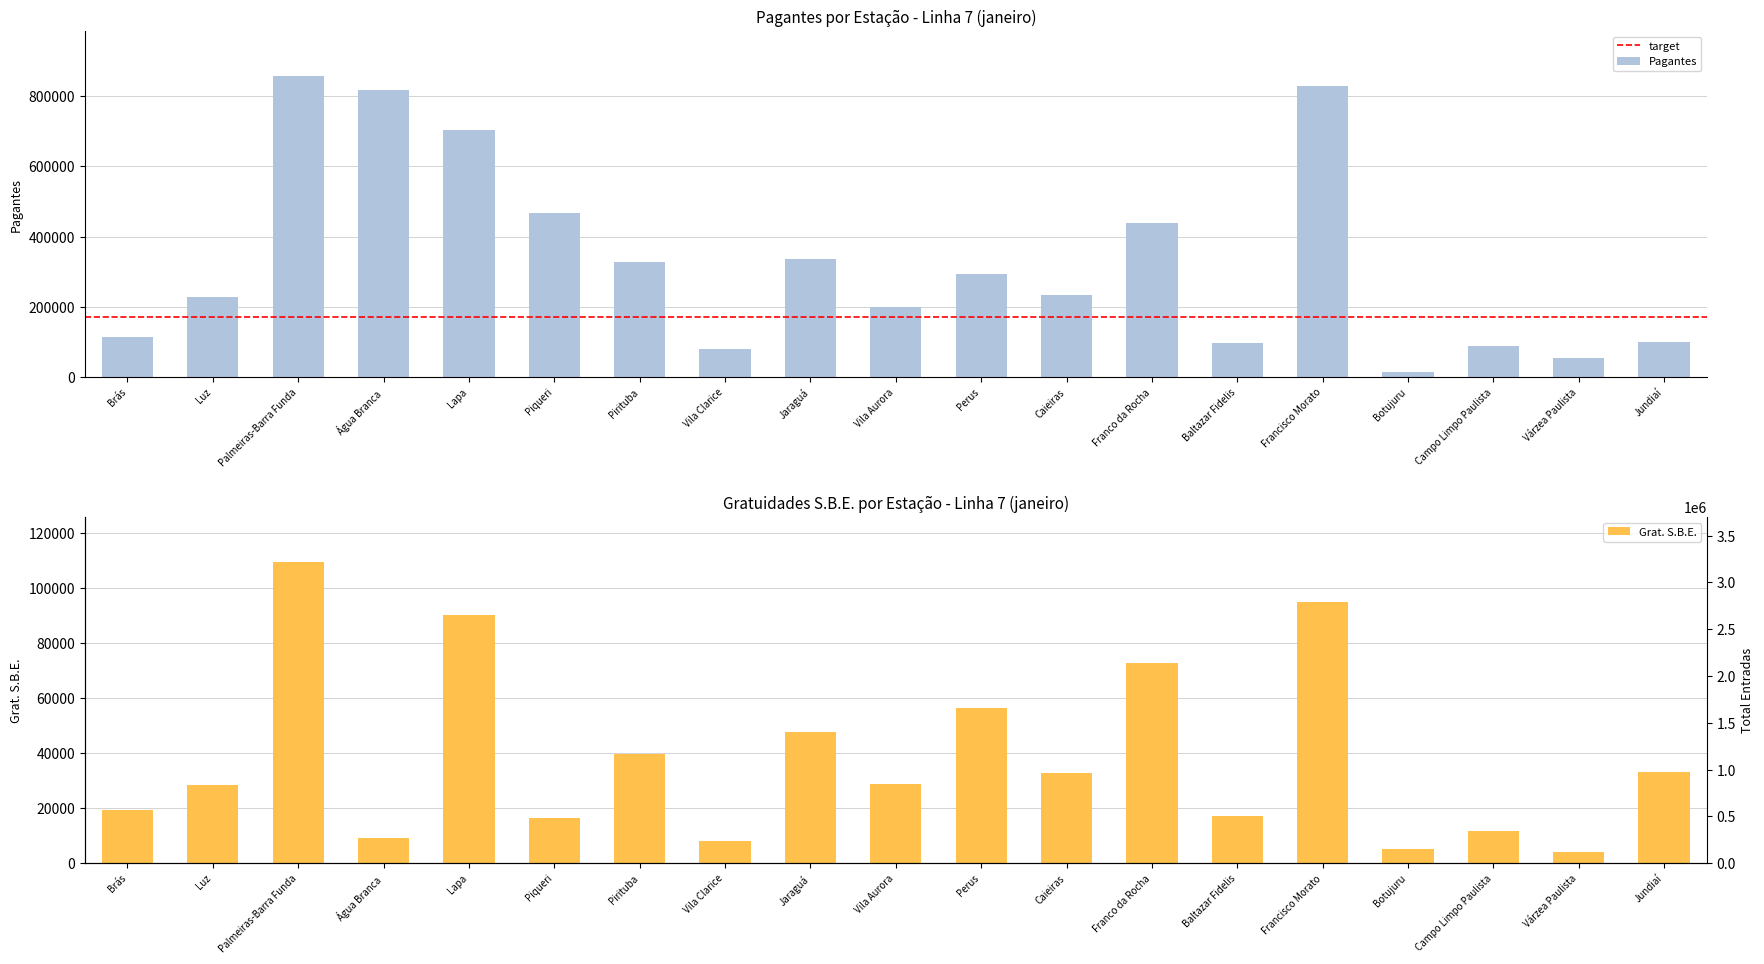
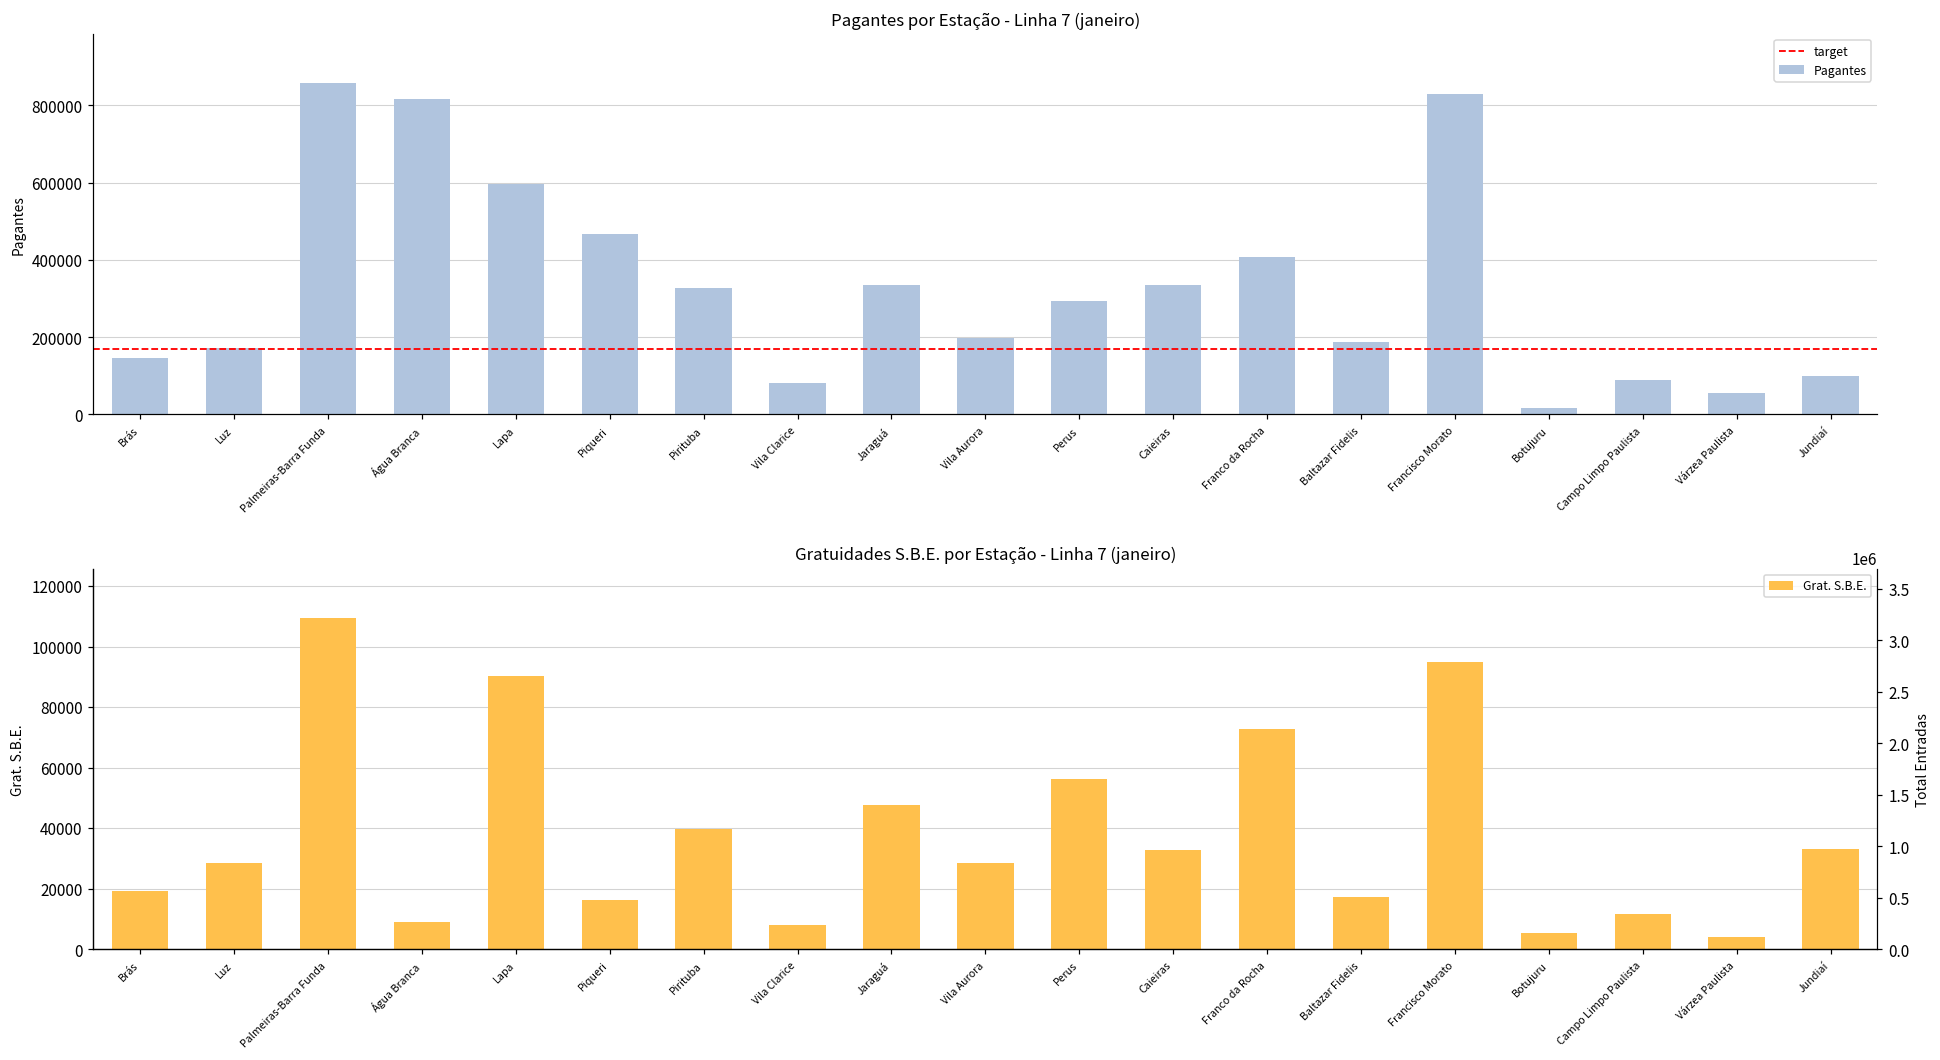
Pagantes por Estação - Linha 7 (janeiro), Brás: 110000 -> 150000
Pagantes por Estação - Linha 7 (janeiro), Luz: 230000 -> 170000
Pagantes por Estação - Linha 7 (janeiro), Lapa: 700000 -> 600000
Pagantes por Estação - Linha 7 (janeiro), Caieiras: 230000 -> 330000
Pagantes por Estação - Linha 7 (janeiro), Franco da Rocha: 440000 -> 410000
Pagantes por Estação - Linha 7 (janeiro), Baltazar Fidelis: 100000 -> 190000
